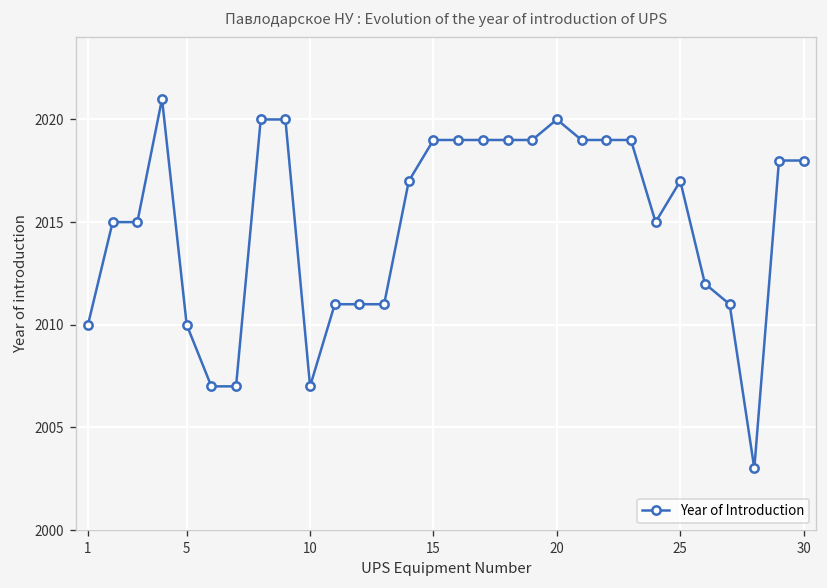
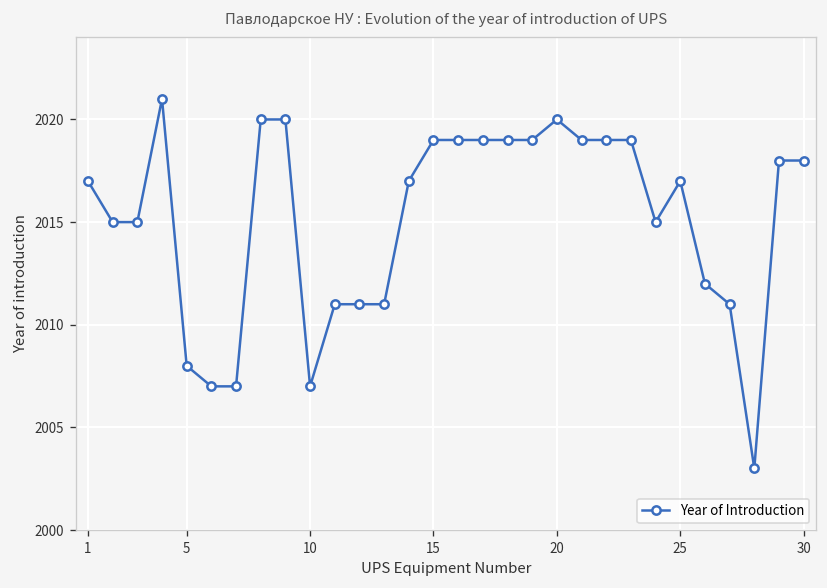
1: 2010 -> 2017
5: 2010 -> 2008
